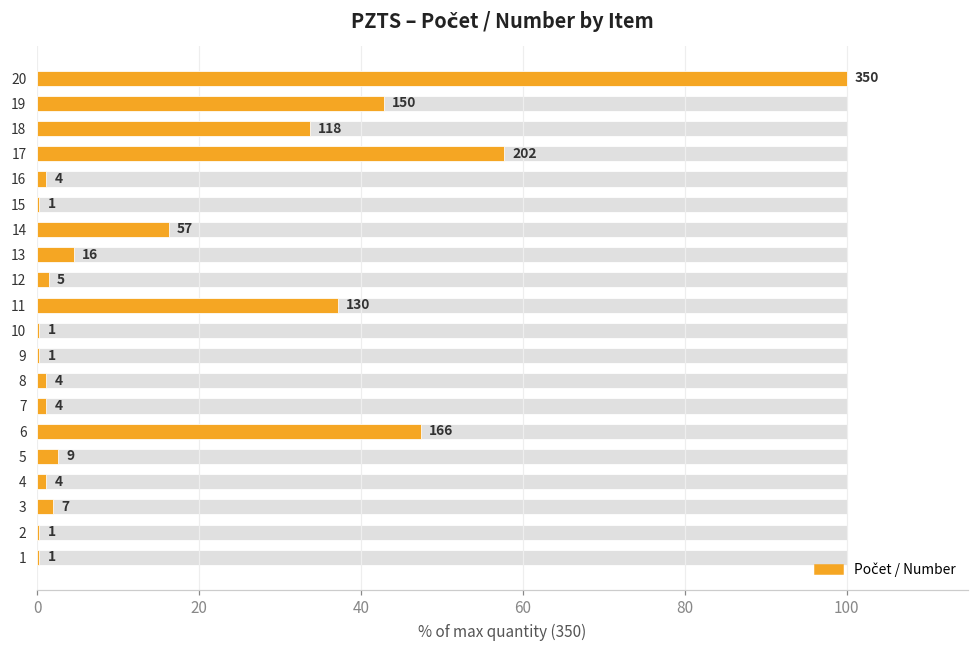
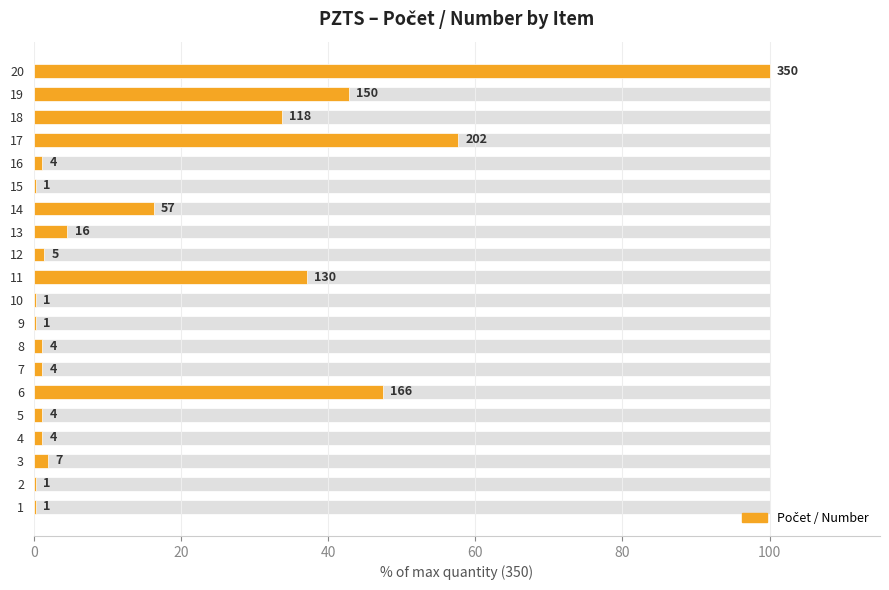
Počet / Number, 5: 9 -> 4
